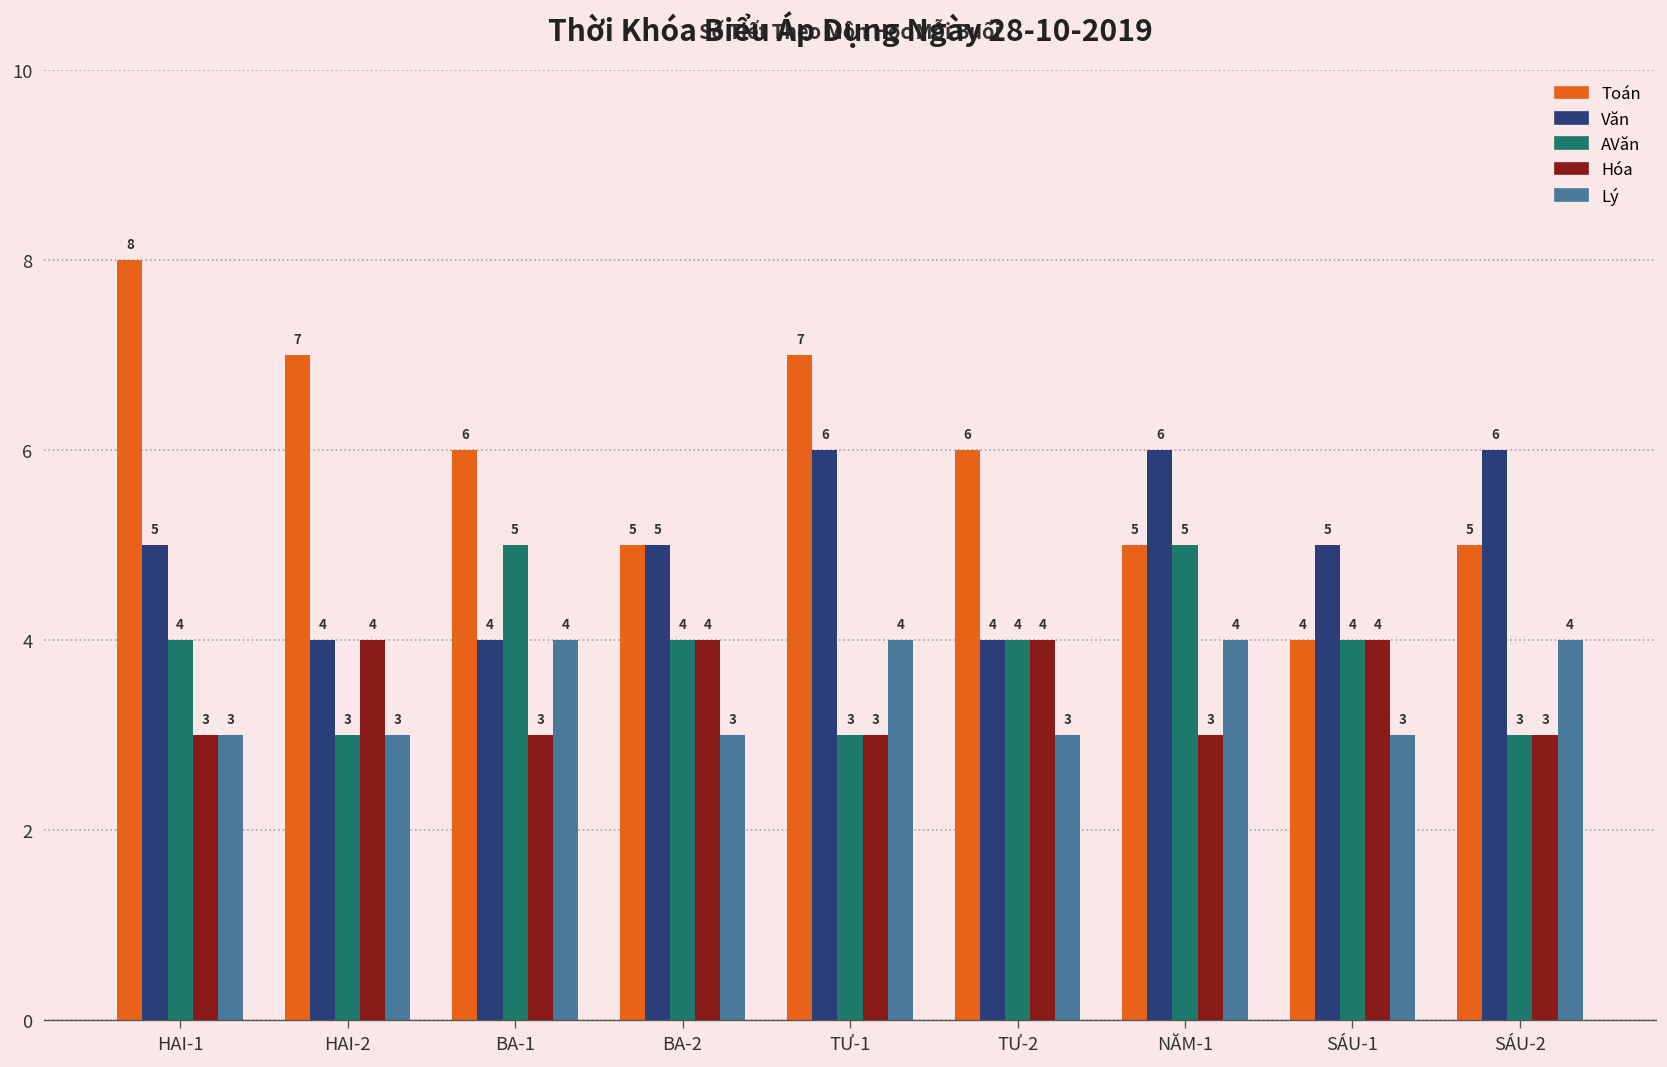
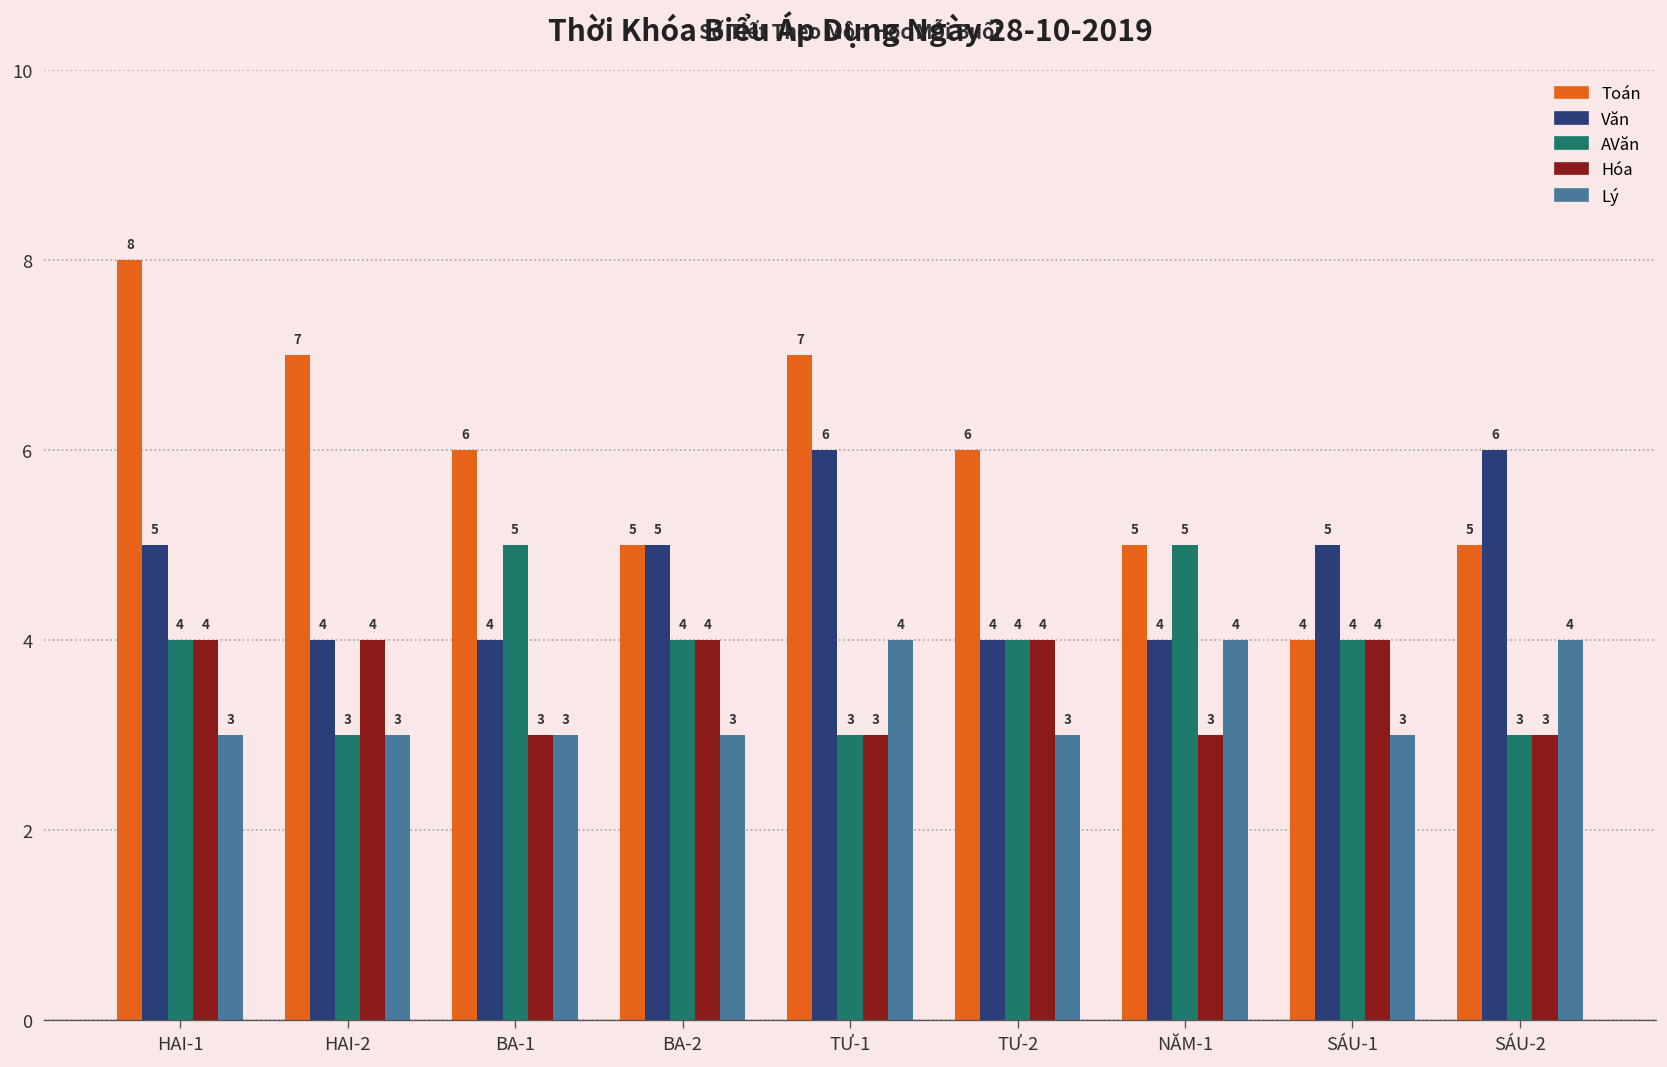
Hóa, HAI-1: 3 -> 4
Lý, BA-1: 4 -> 3
Văn, NĂM-1: 6 -> 4
